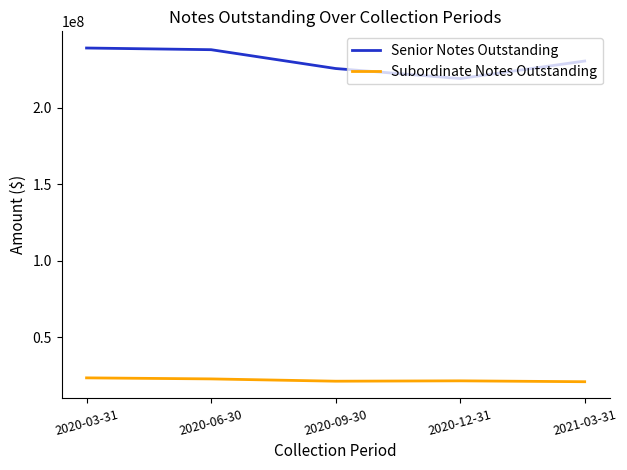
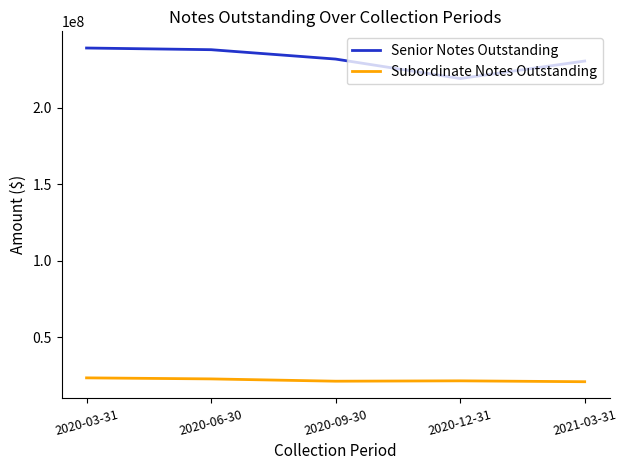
Senior Notes Outstanding, 2020-09-30: 226000000 -> 232000000
